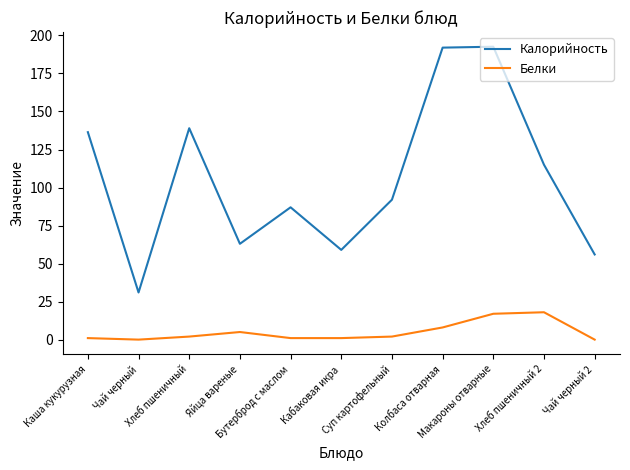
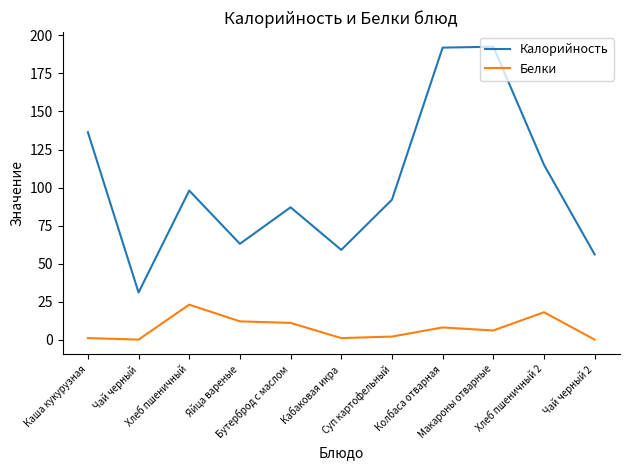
Калорийность, Хлеб пшеничный: 139 -> 98
Белки, Хлеб пшеничный: 2 -> 23
Белки, Яйца вареные: 5 -> 12
Белки, Бутерброд с маслом: 1 -> 11
Белки, Макароны отварные: 17 -> 6
